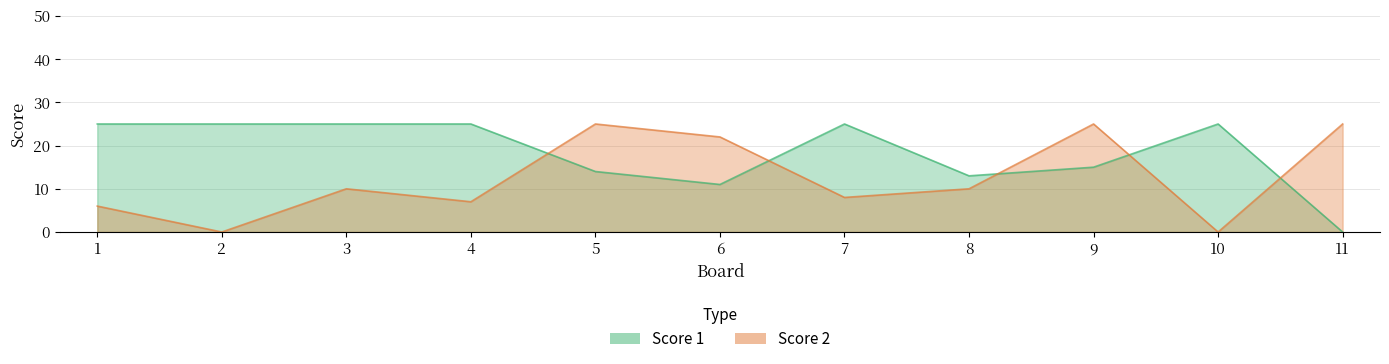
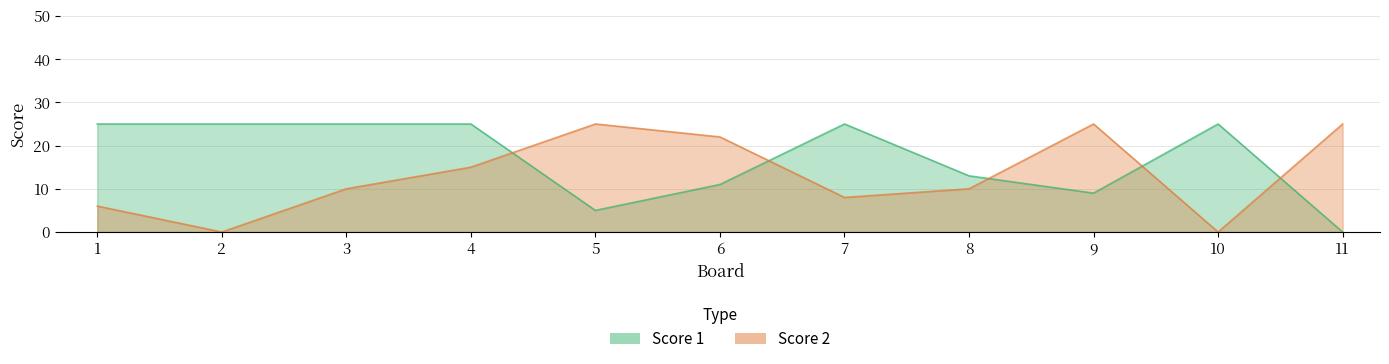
Score 2, 4: 7 -> 15
Score 1, 5: 14 -> 5
Score 1, 9: 15 -> 9
